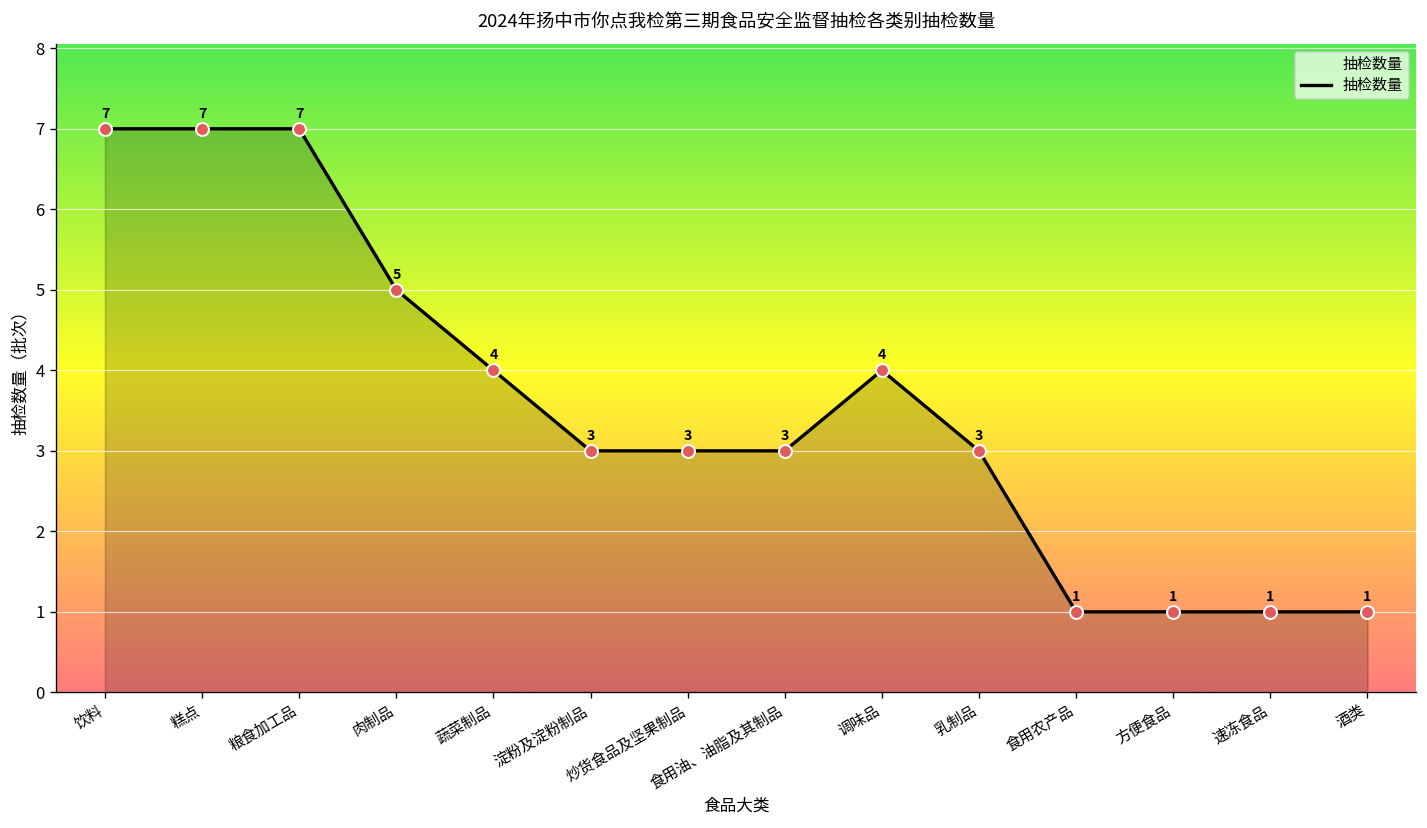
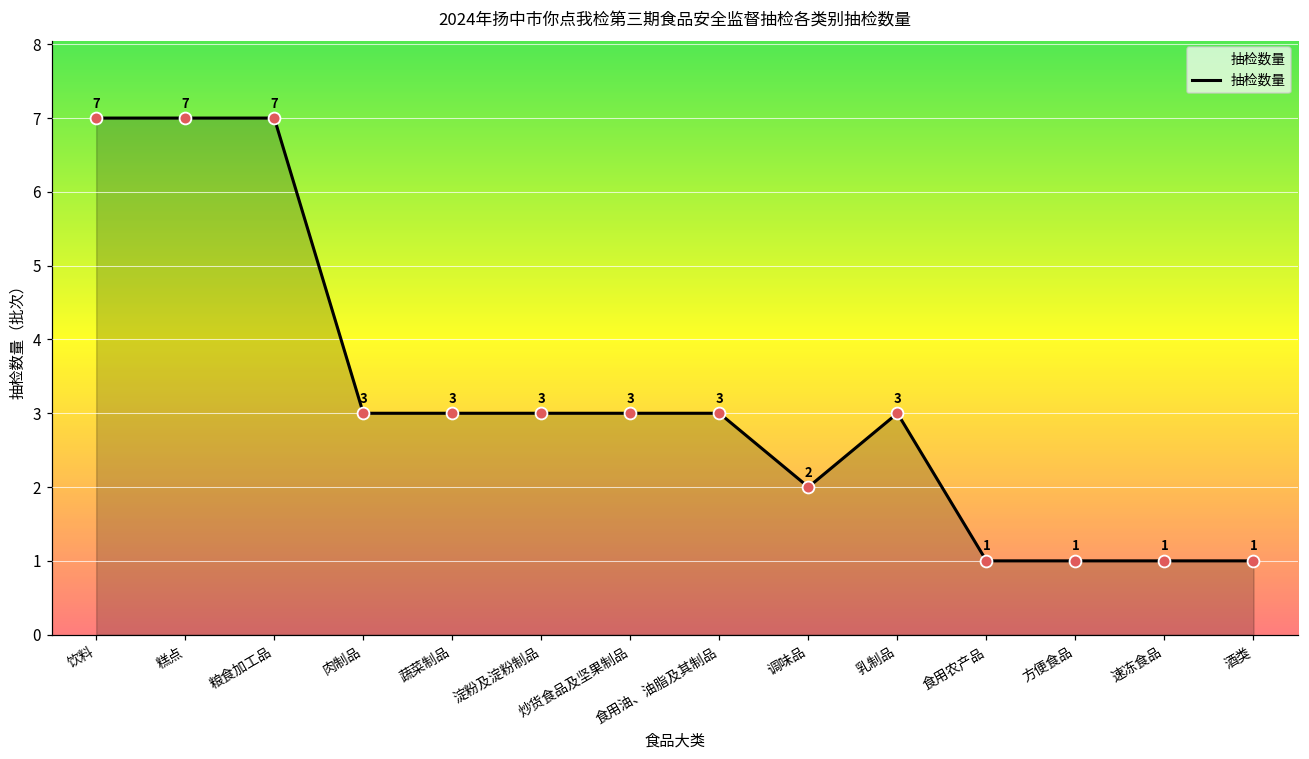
肉制品: 5 -> 3
蔬菜制品: 4 -> 3
调味品: 4 -> 2
